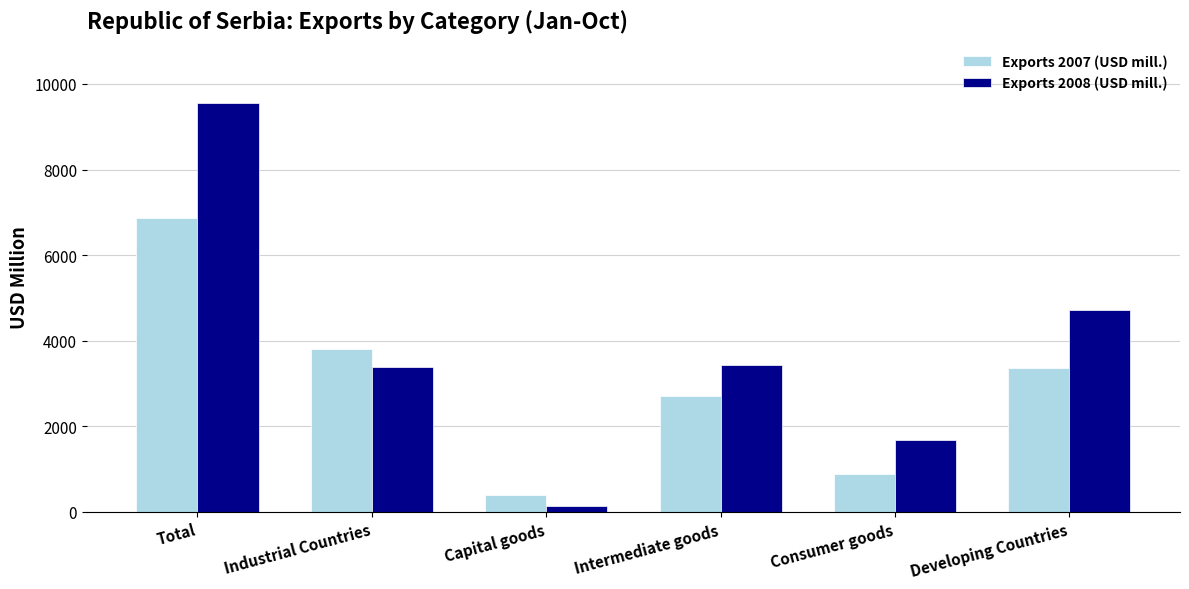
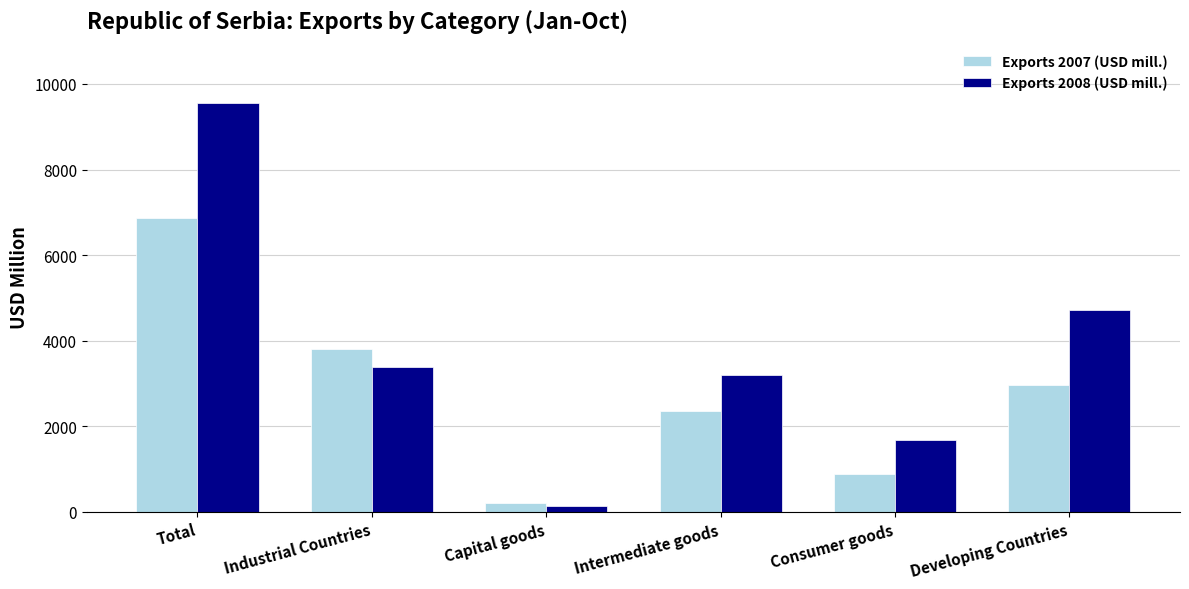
Exports 2007 (USD mill.), Capital goods: 400 -> 200
Exports 2007 (USD mill.), Intermediate goods: 2700 -> 2400
Exports 2008 (USD mill.), Intermediate goods: 3400 -> 3200
Exports 2007 (USD mill.), Developing Countries: 3400 -> 3000
